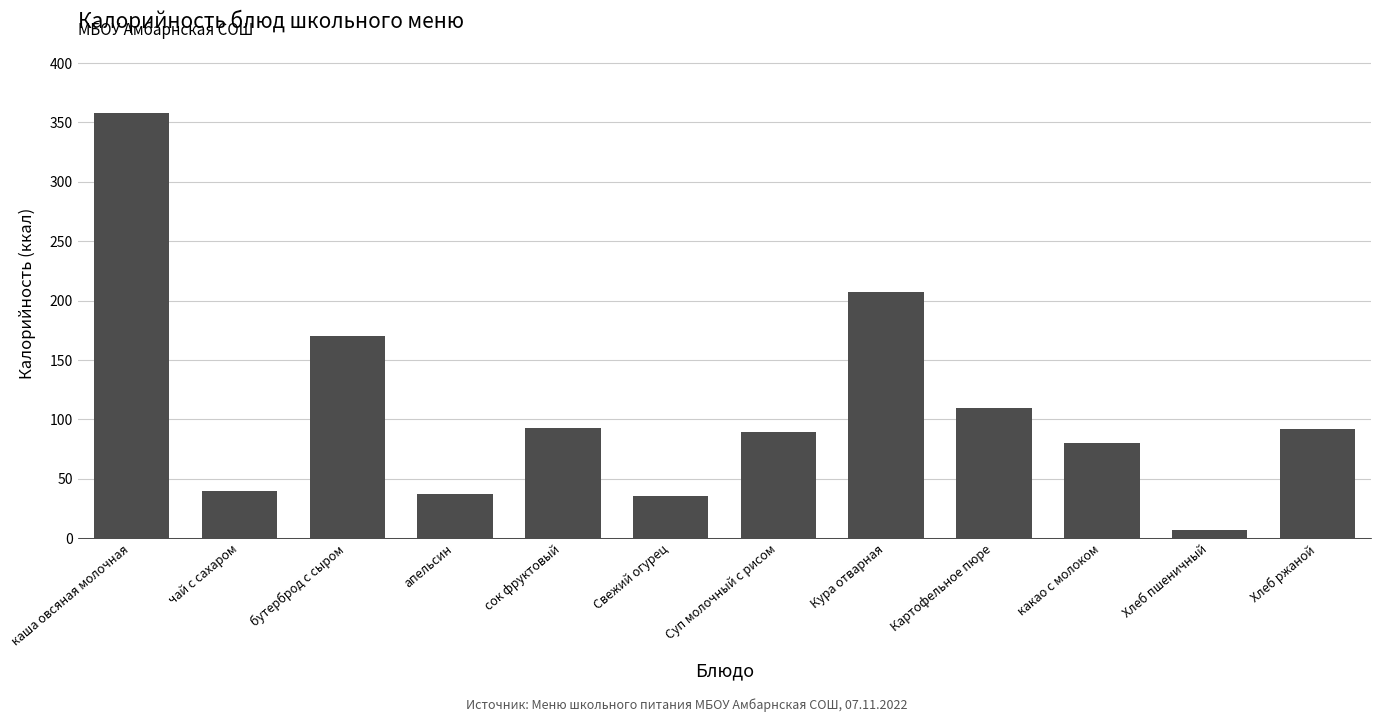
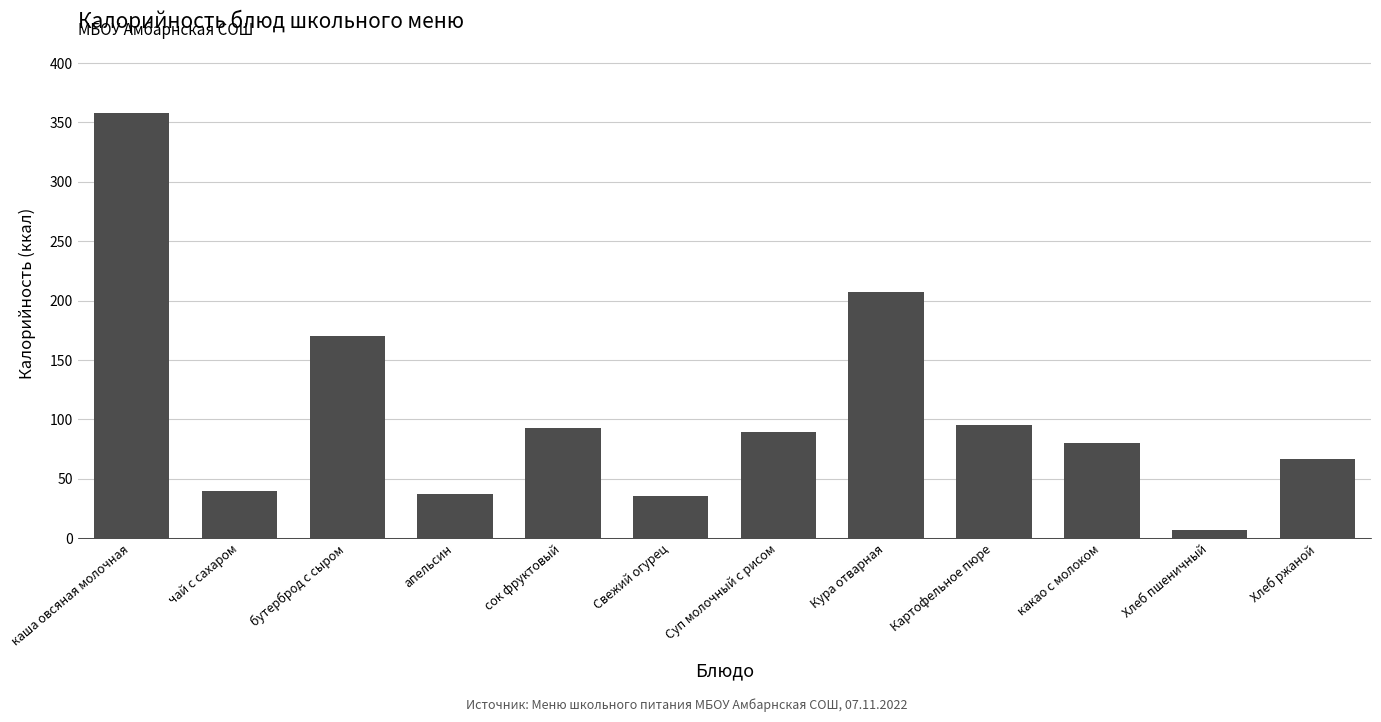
Картофельное пюре: 110 -> 95
Хлеб ржаной: 92 -> 67
